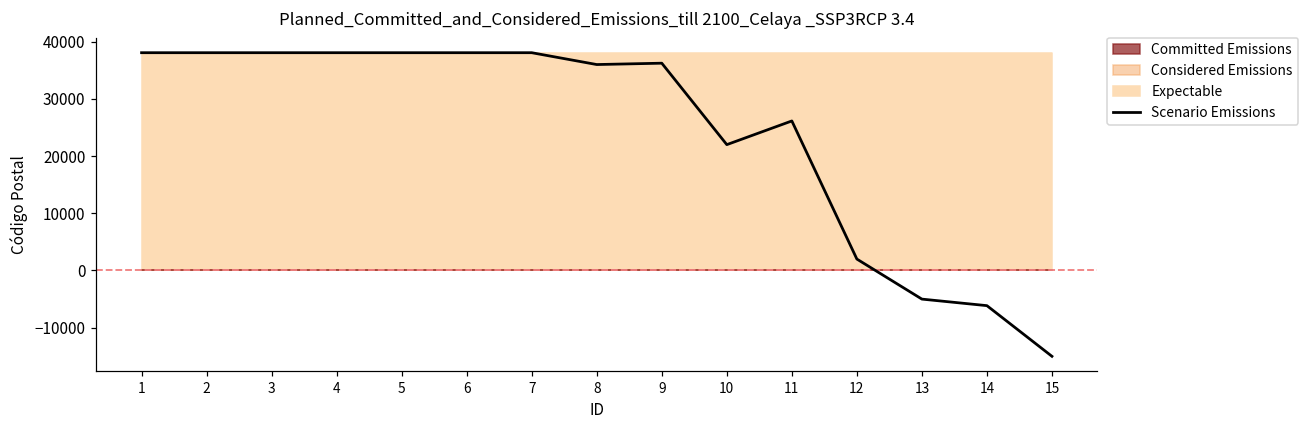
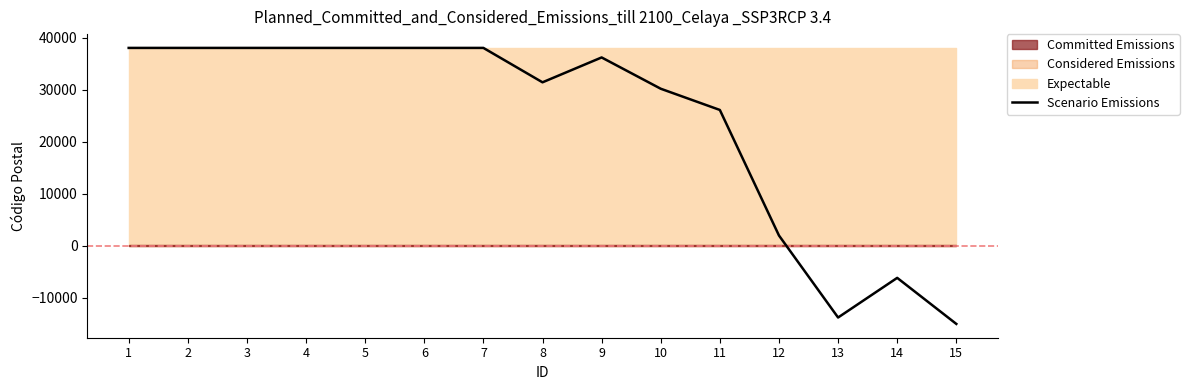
Scenario Emissions, 8: 36000 -> 31000
Scenario Emissions, 10: 22000 -> 30000
Scenario Emissions, 13: -5000 -> -14000
